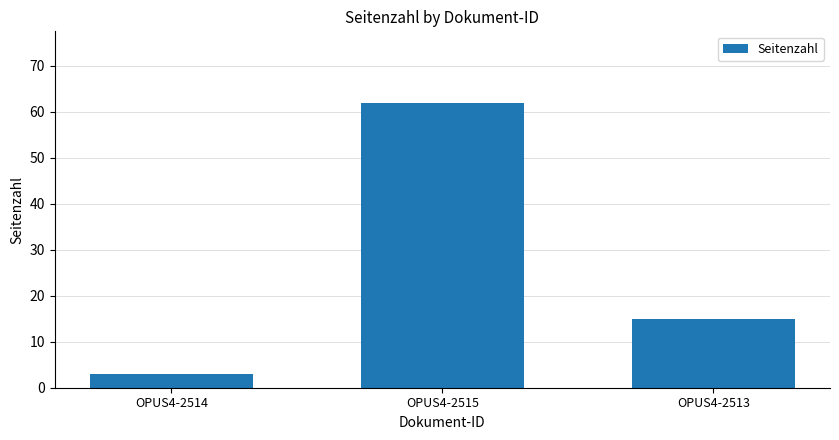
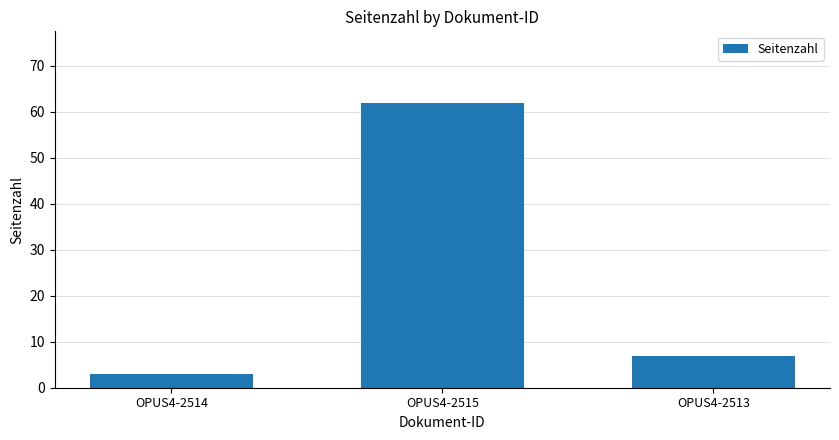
OPUS4-2513: 15 -> 7
